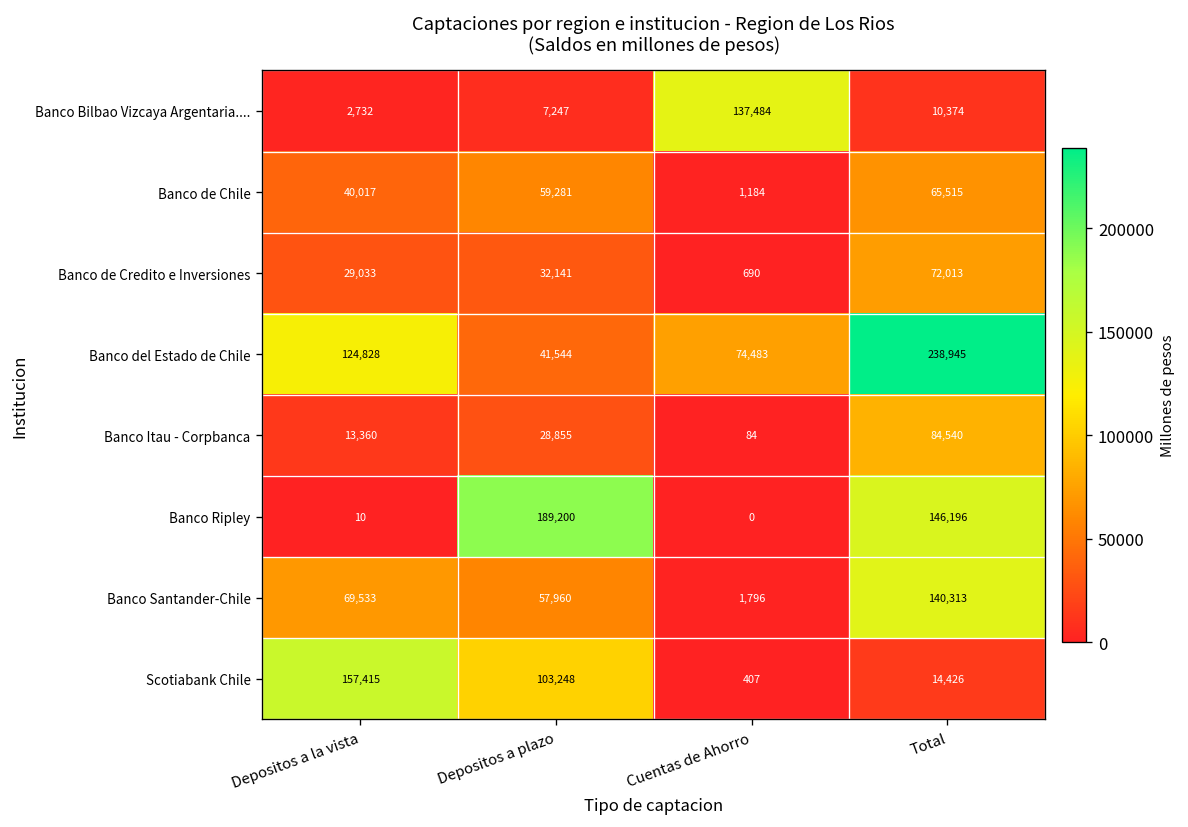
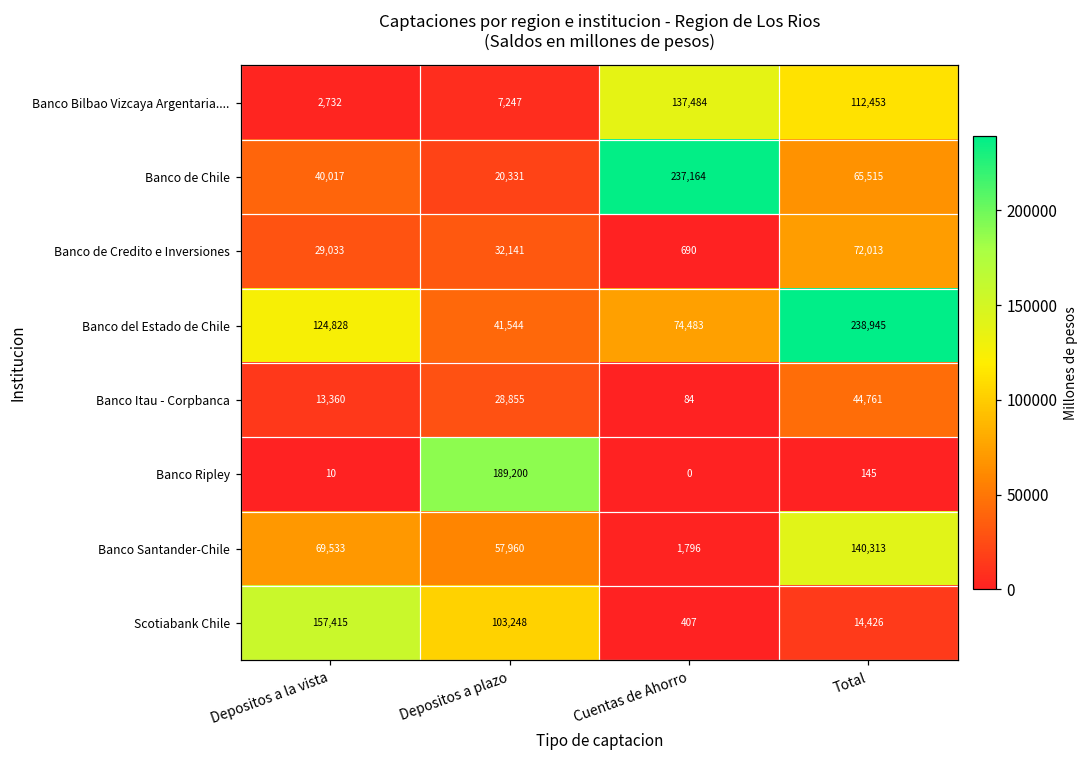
Banco Bilbao Vizcaya Argentaria...., Total: 10,374 -> 112,453
Banco de Chile, Depositos a plazo: 59,281 -> 20,331
Banco de Chile, Cuentas de Ahorro: 1,184 -> 237,164
Banco Itau - Corpbanca, Total: 84,540 -> 44,761
Banco Ripley, Total: 146,196 -> 145
